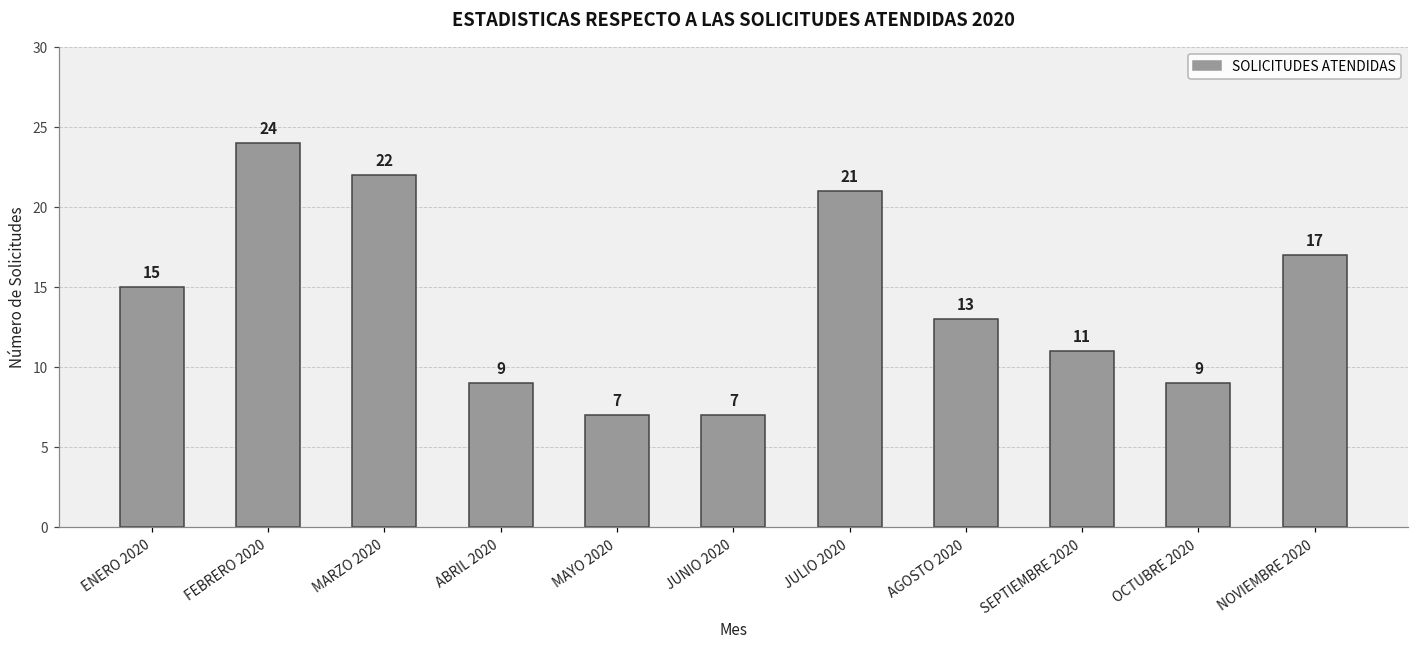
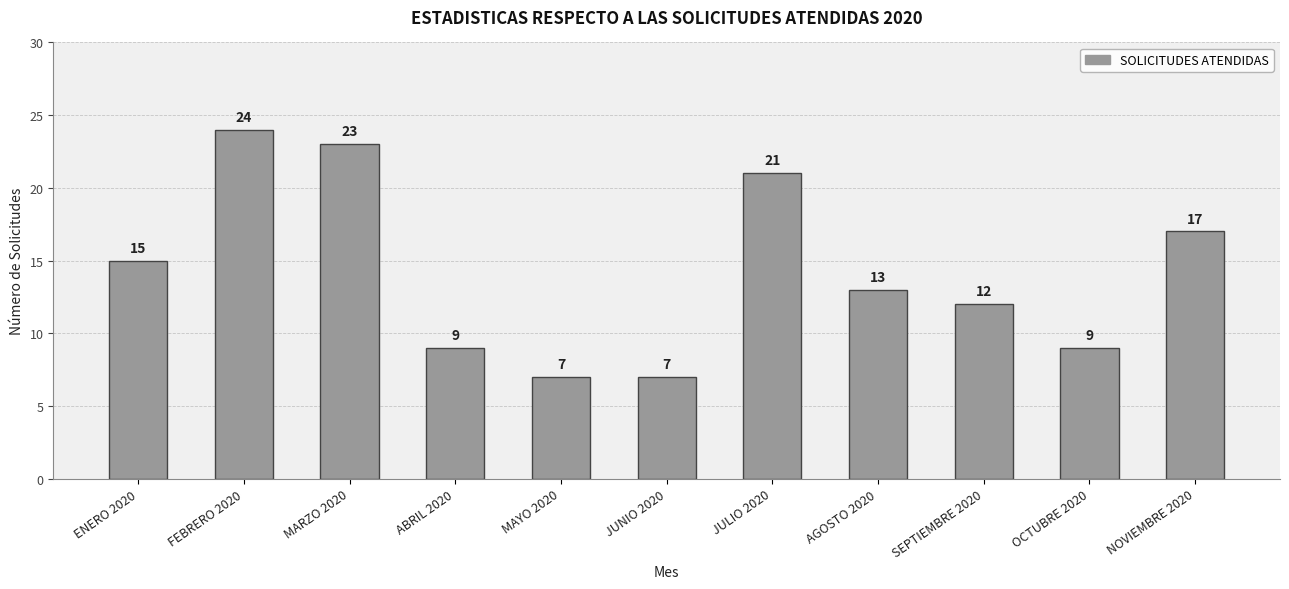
MARZO 2020: 22 -> 23
SEPTIEMBRE 2020: 11 -> 12
